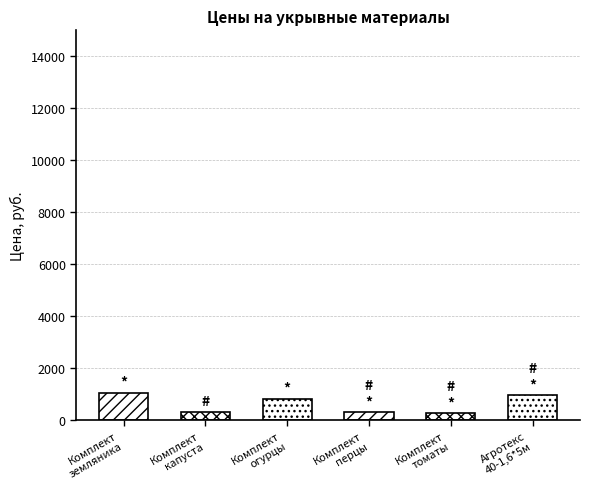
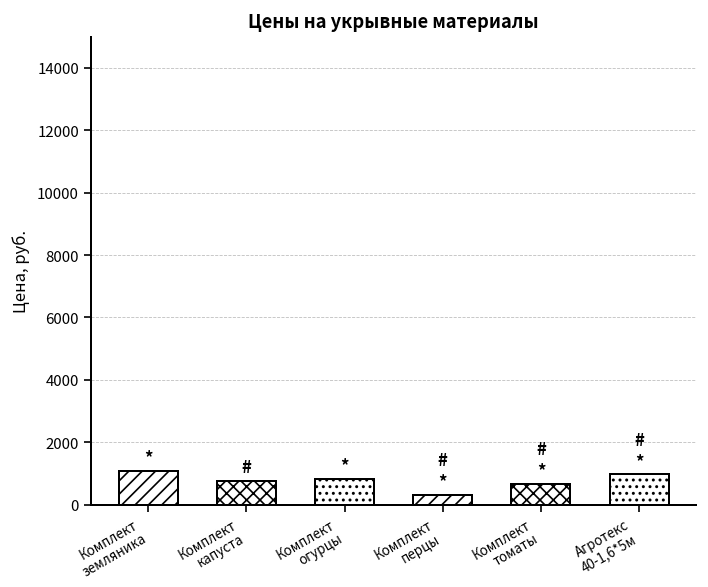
Комплект капуста: 300 -> 800
Комплект томаты: 300 -> 700
